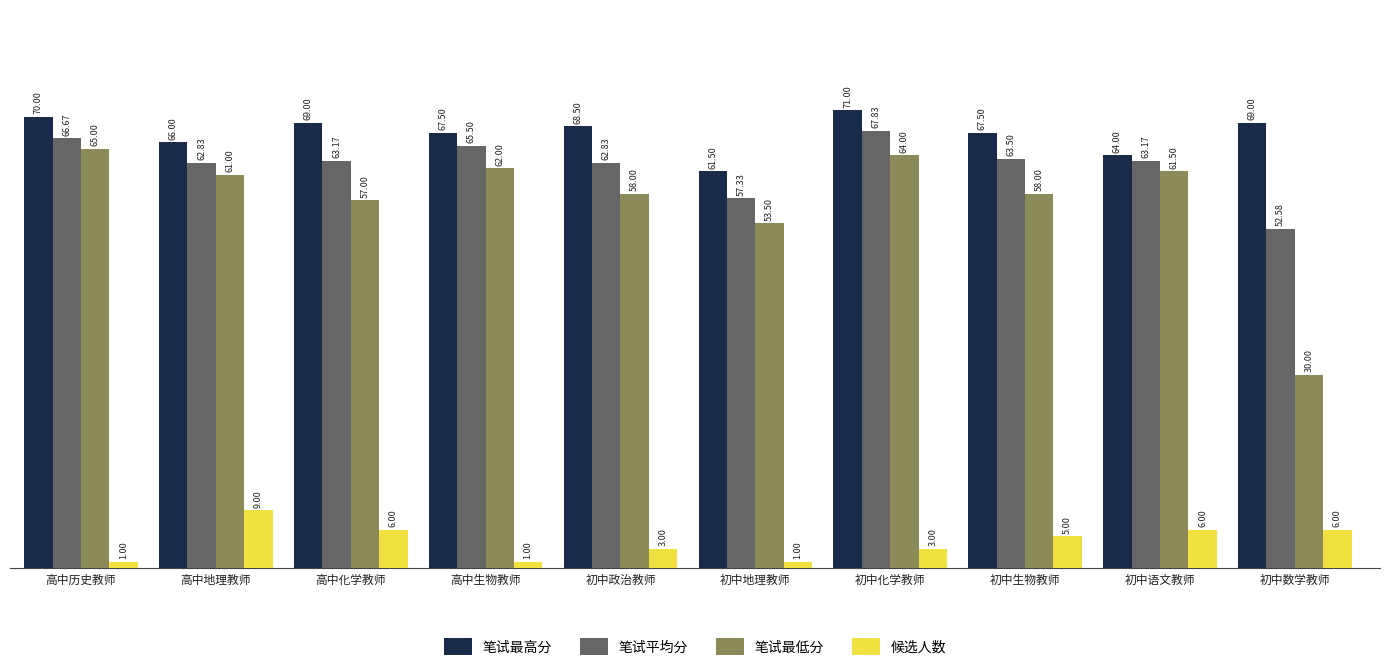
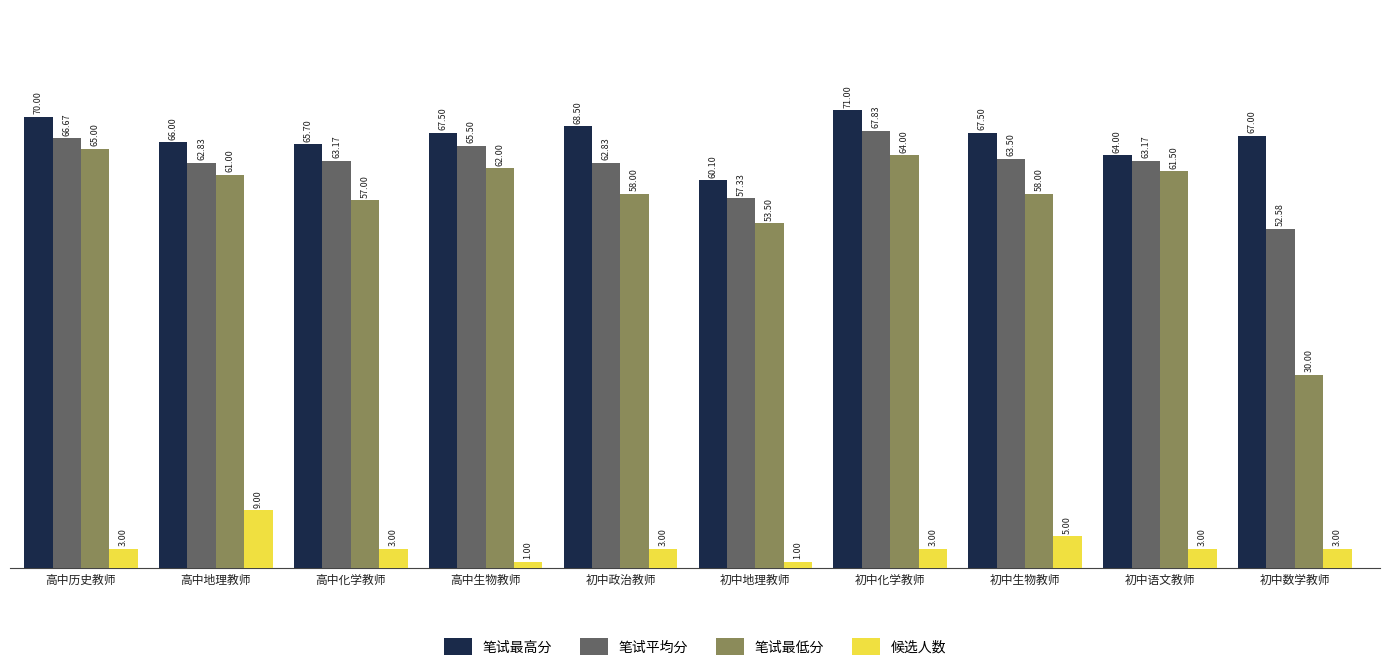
候选人数, 高中历史教师: 1.00 -> 3.00
笔试最高分, 高中化学教师: 69.00 -> 65.70
候选人数, 高中化学教师: 6.00 -> 3.00
笔试最高分, 初中地理教师: 61.50 -> 60.10
候选人数, 初中语文教师: 6.00 -> 3.00
笔试最高分, 初中数学教师: 69.00 -> 67.00
候选人数, 初中数学教师: 6.00 -> 3.00
